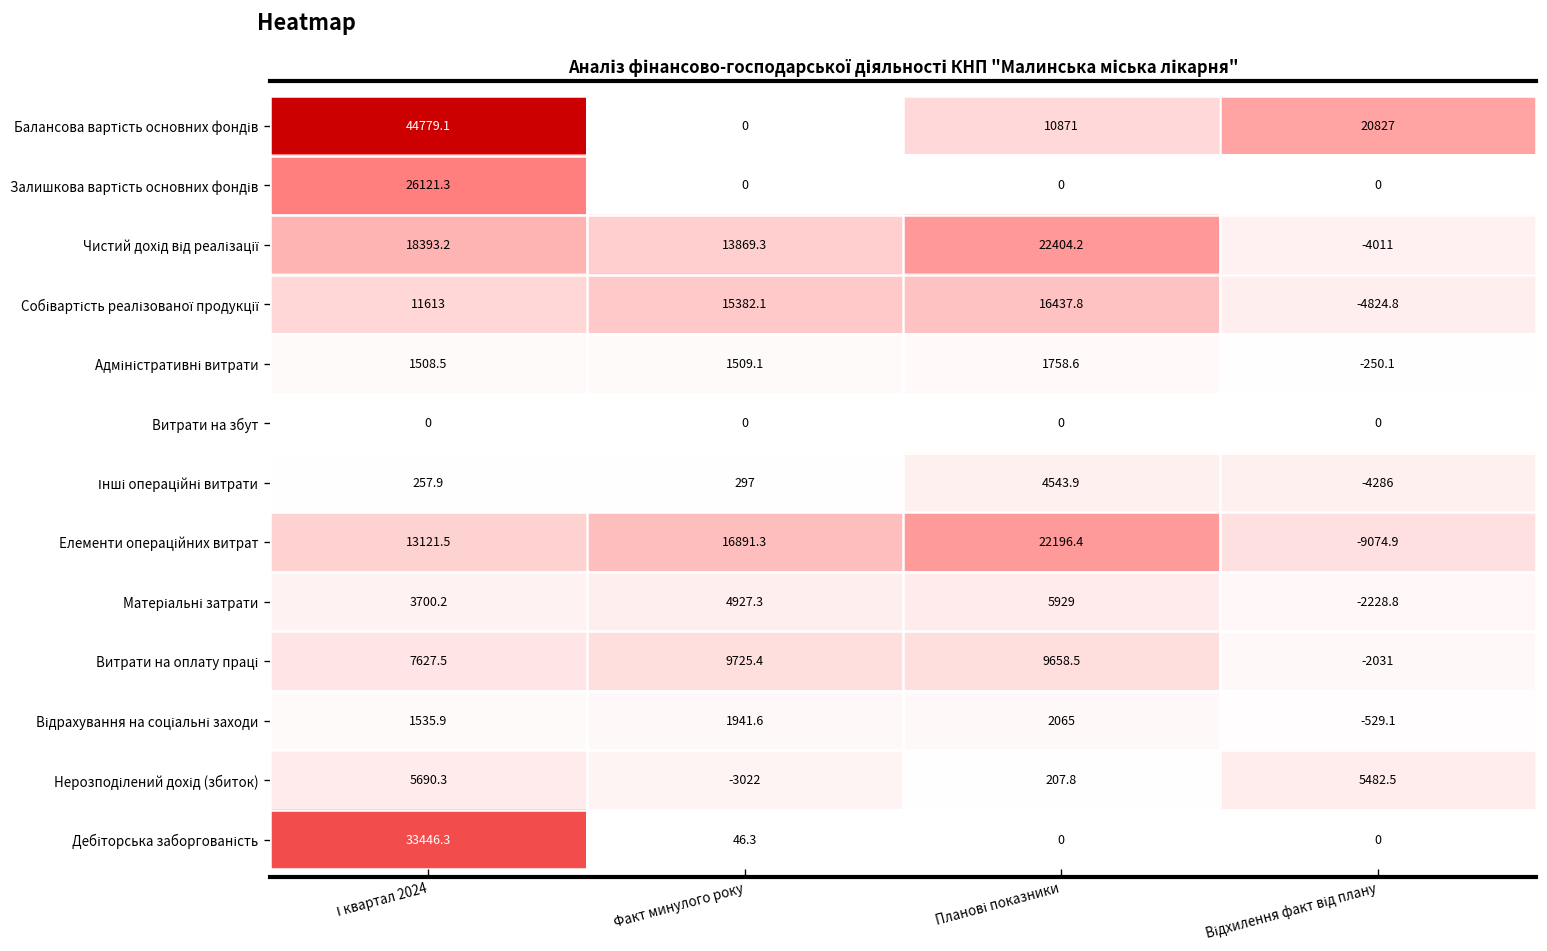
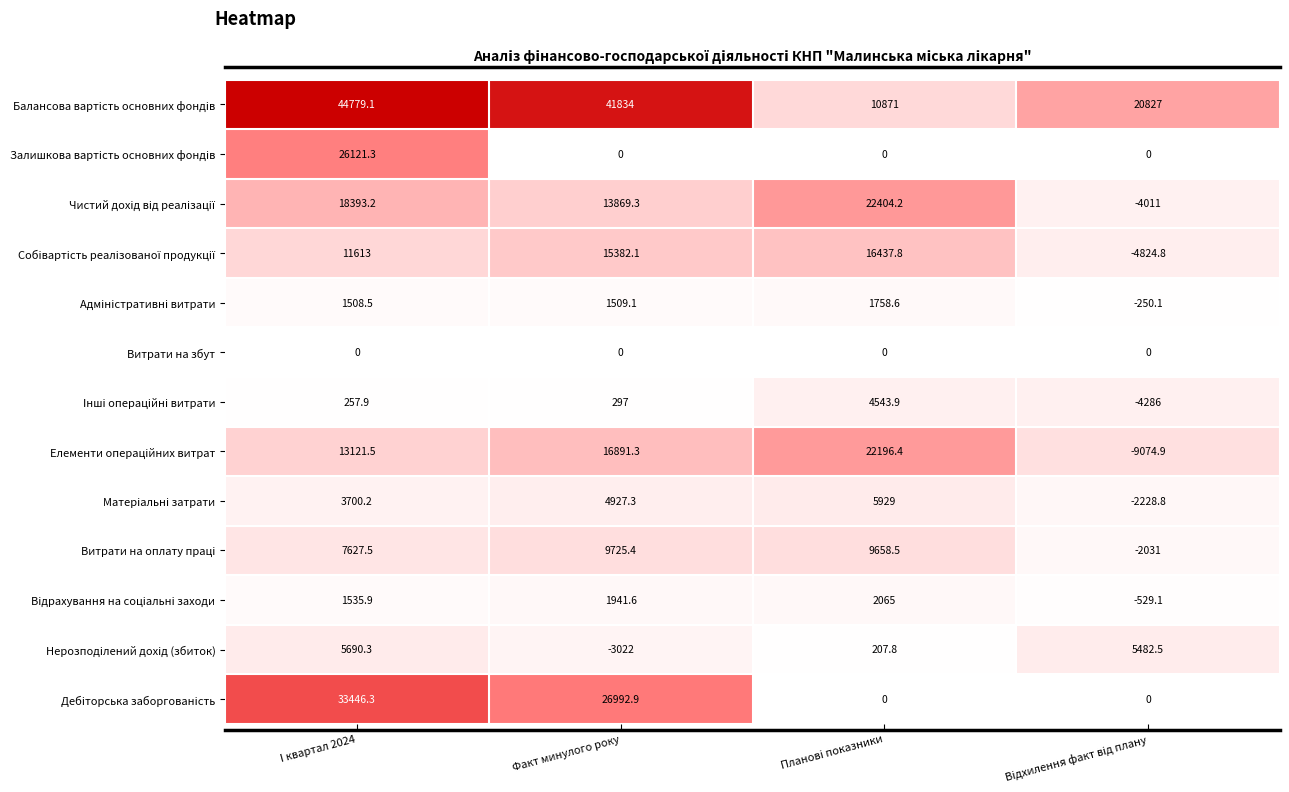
Балансова вартість основних фондів, Факт минулого року: 0 -> 41834
Дебіторська заборгованість, Факт минулого року: 46.3 -> 26992.9
